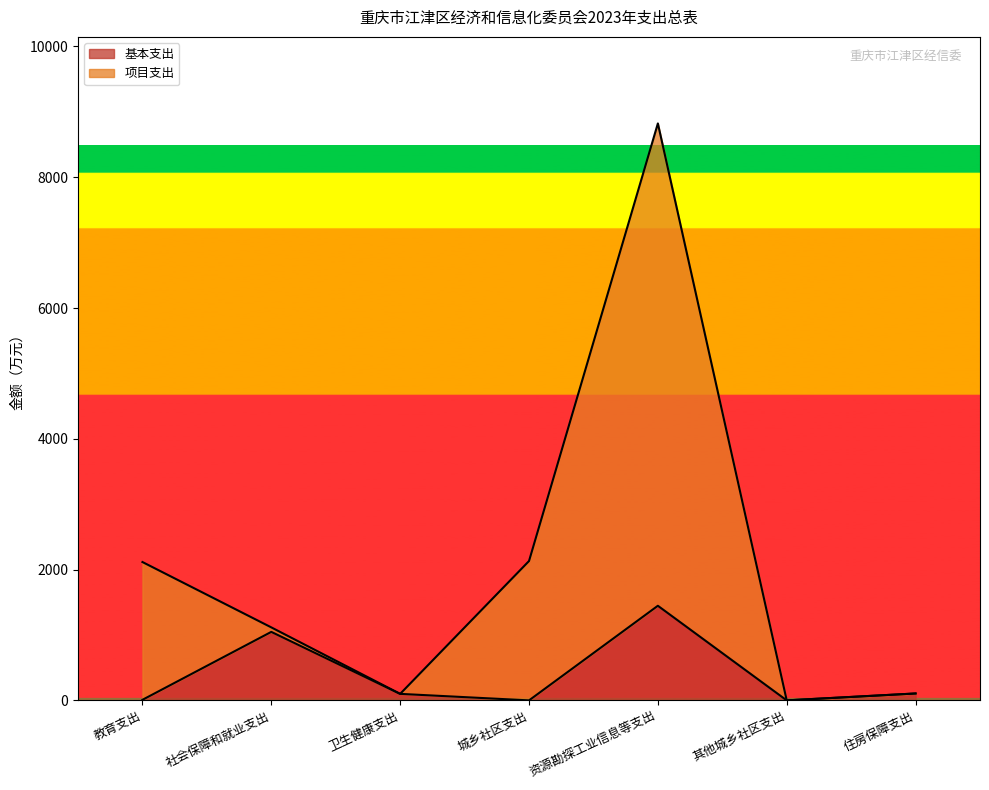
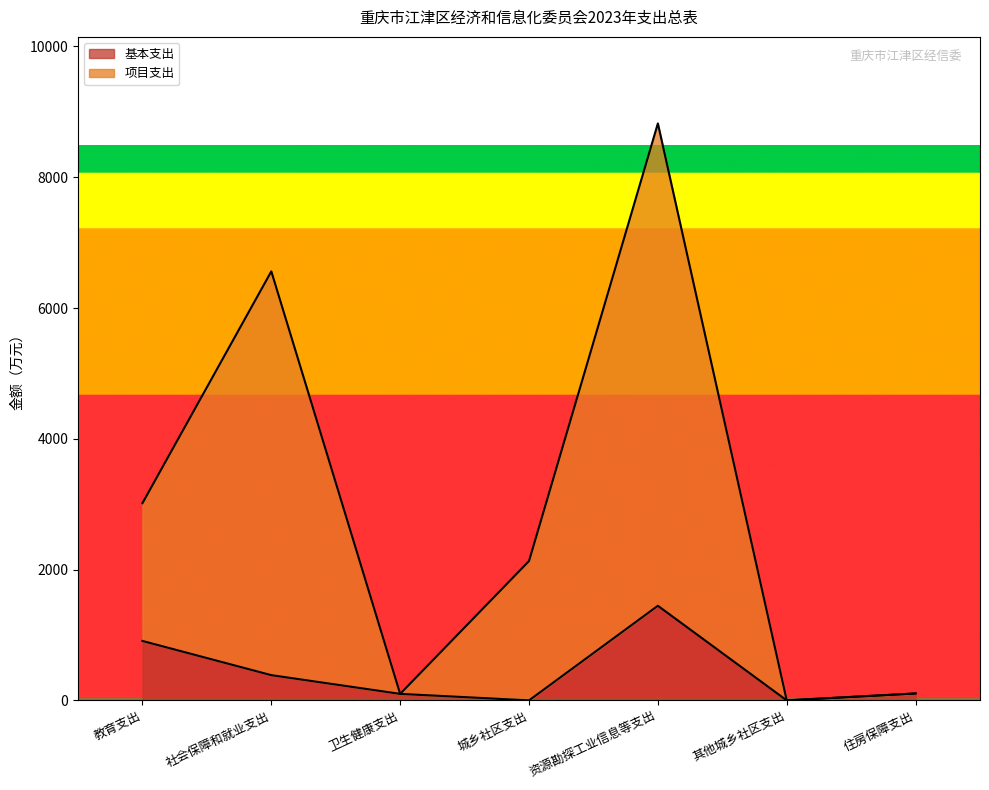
基本支出, 教育支出: 0 -> 900
基本支出, 社会保障和就业支出: 1000 -> 400
项目支出, 社会保障和就业支出: 100 -> 6200
